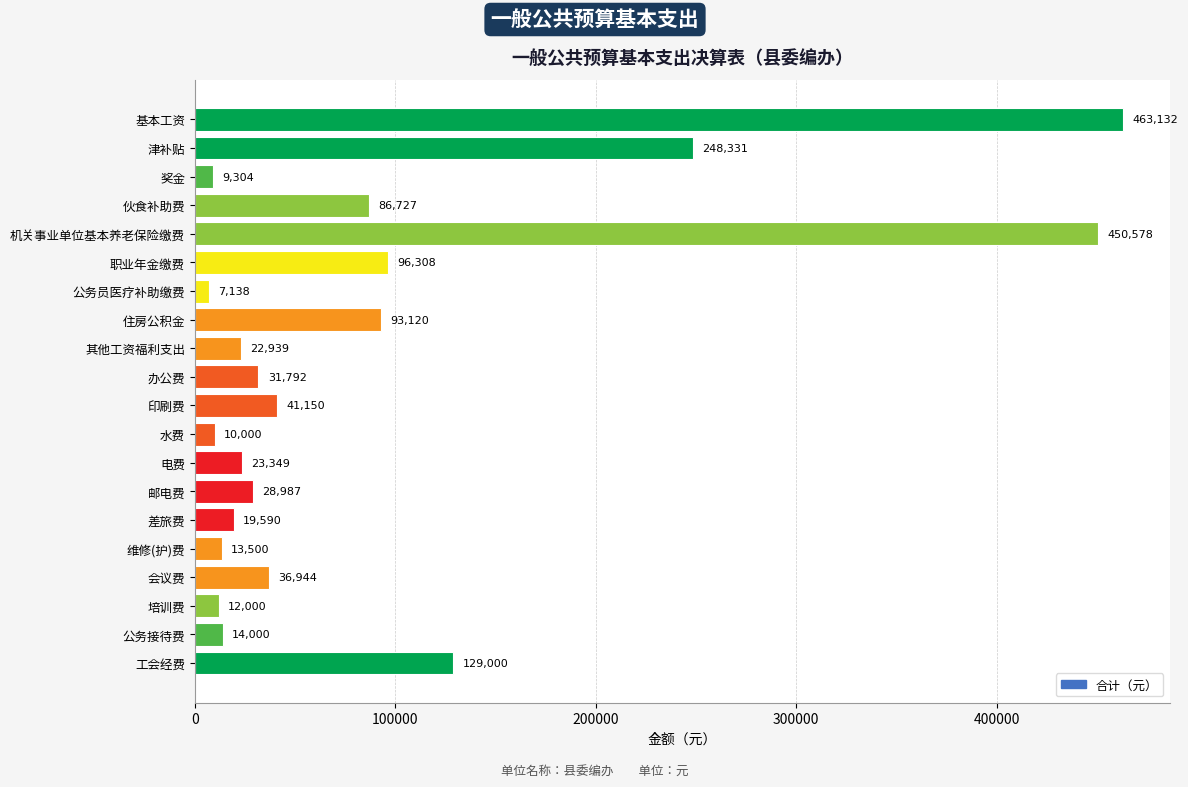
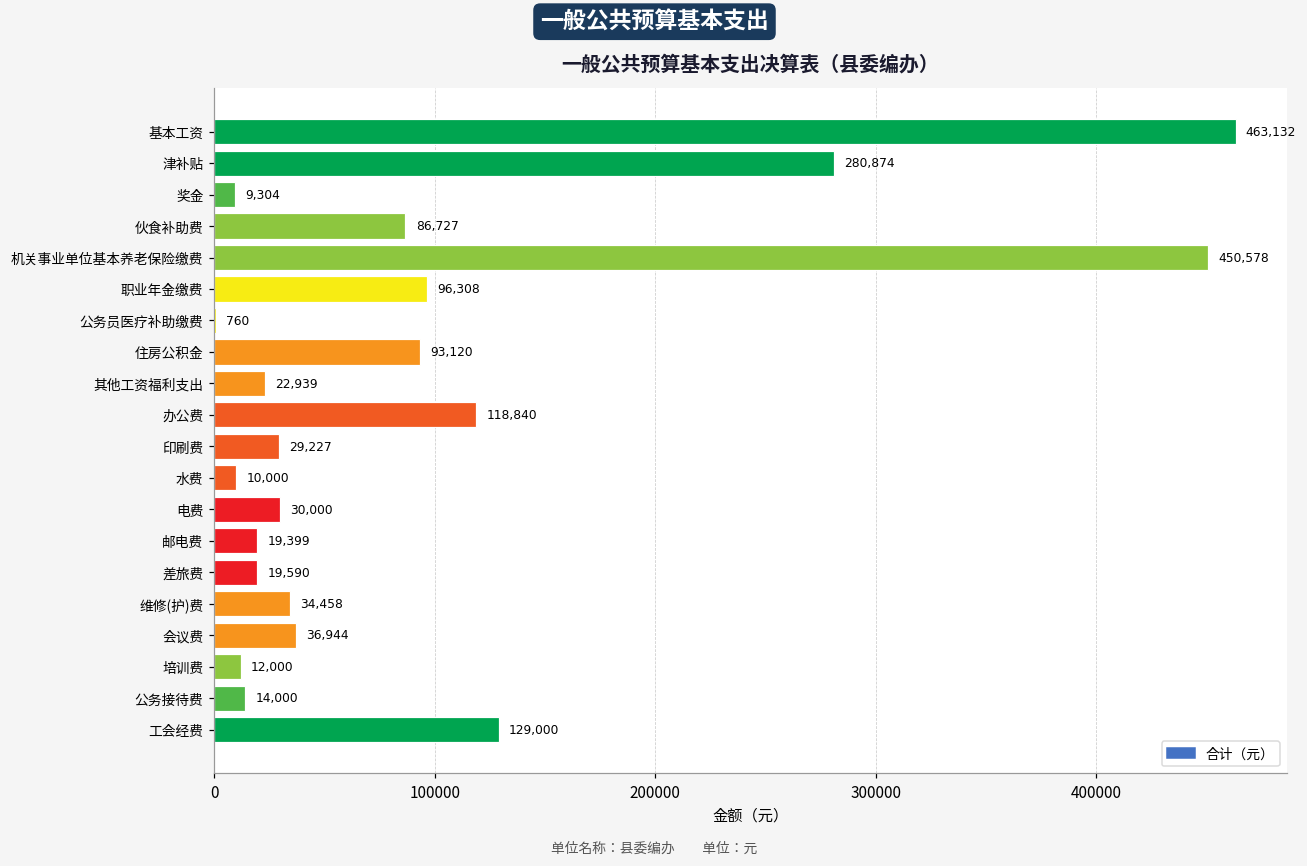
津补贴: 248,331 -> 280,874
公务员医疗补助缴费: 7,138 -> 760
办公费: 31,792 -> 118,840
印刷费: 41,150 -> 29,227
电费: 23,349 -> 30,000
邮电费: 28,987 -> 19,399
维修(护)费: 13,500 -> 34,458
